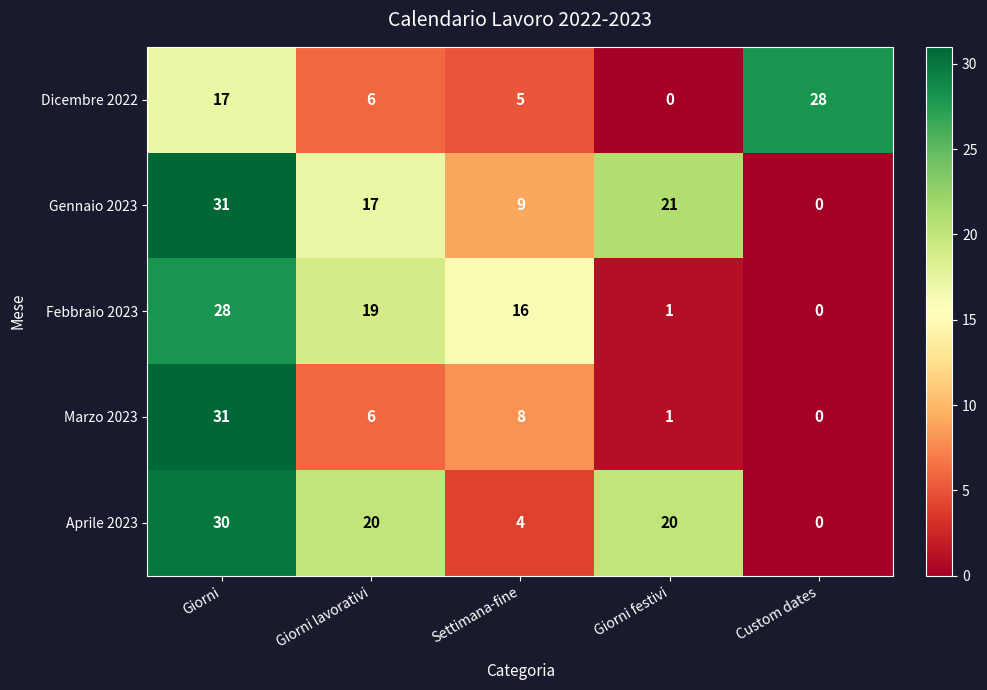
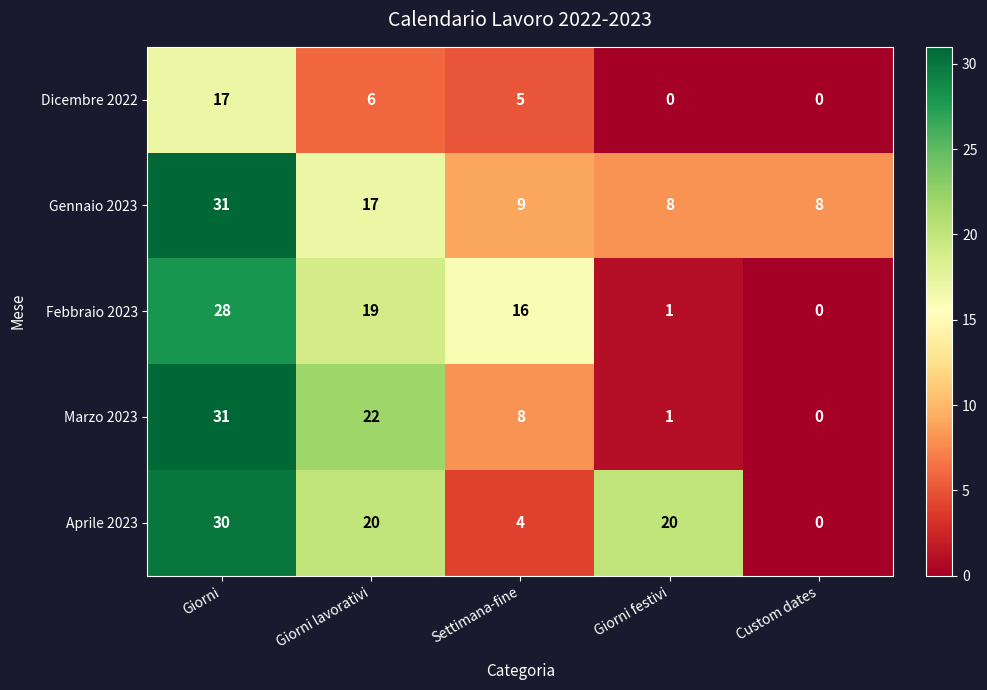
Dicembre 2022, Custom dates: 28 -> 0
Gennaio 2023, Giorni festivi: 21 -> 8
Gennaio 2023, Custom dates: 0 -> 8
Marzo 2023, Giorni lavorativi: 6 -> 22
